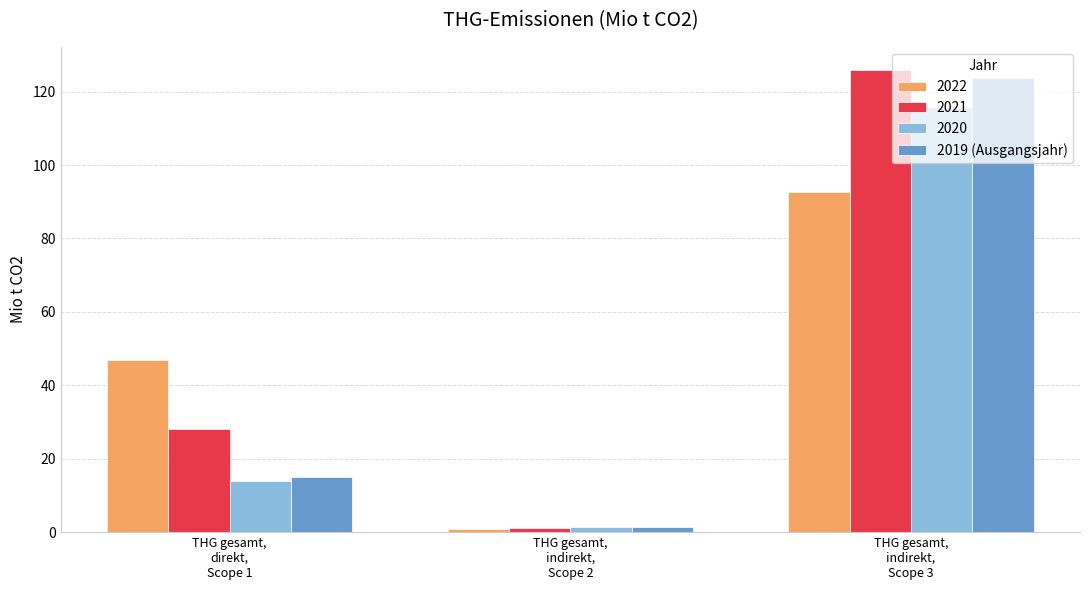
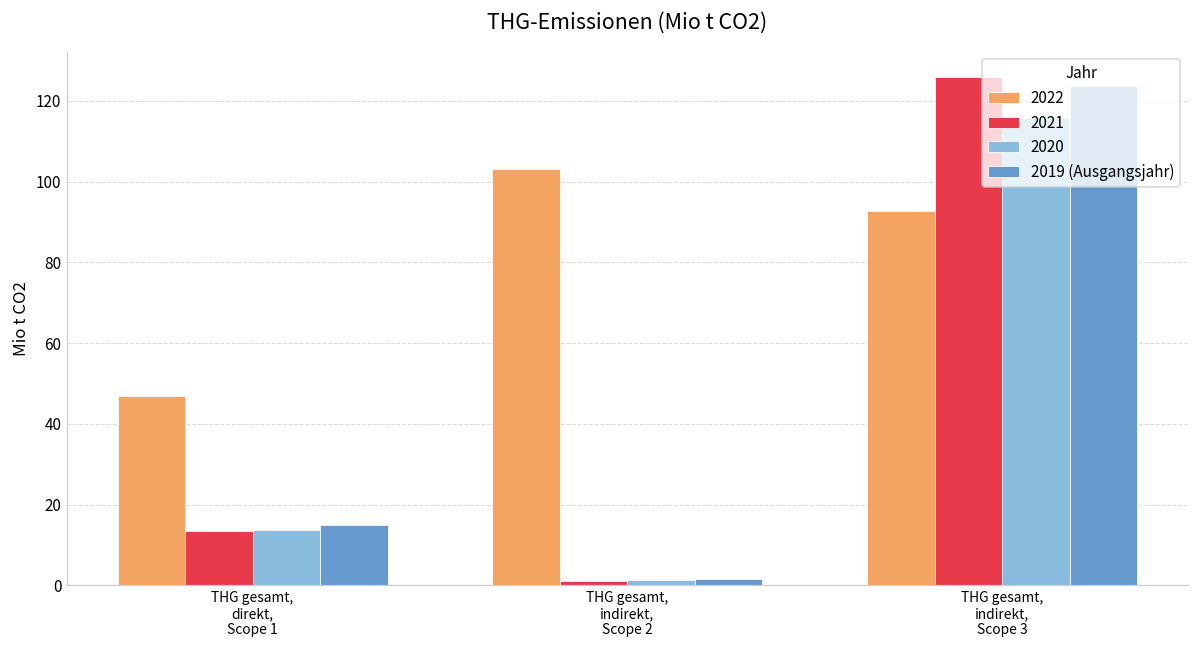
2021, THG gesamt, direkt, Scope 1: 28 -> 14
2022, THG gesamt, indirekt, Scope 2: 1 -> 103
